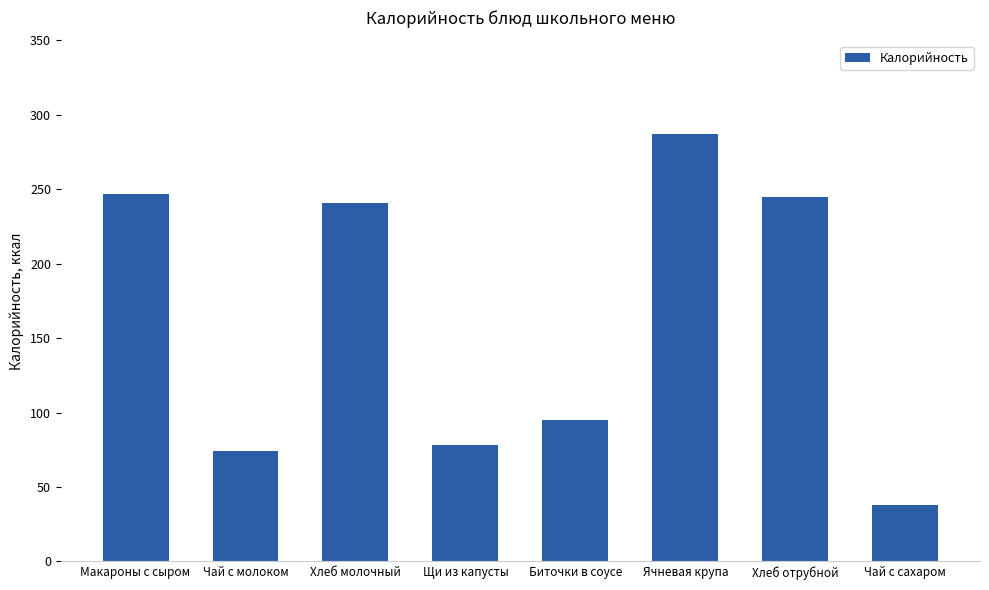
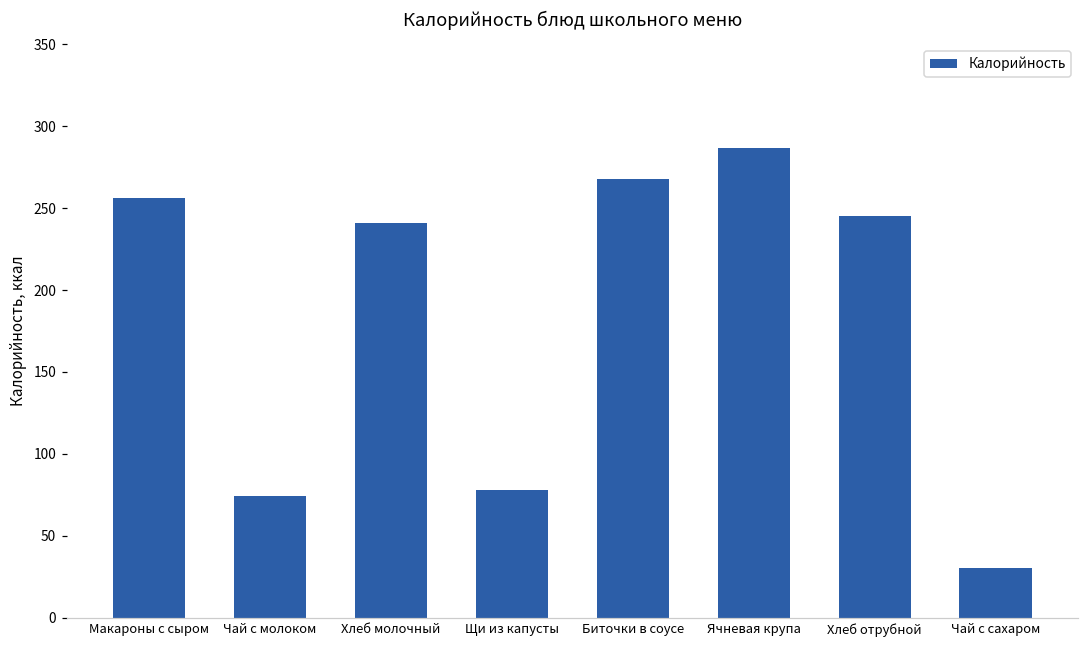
Макароны с сыром: 247 -> 256
Биточки в соусе: 95 -> 268
Чай с сахаром: 38 -> 30
